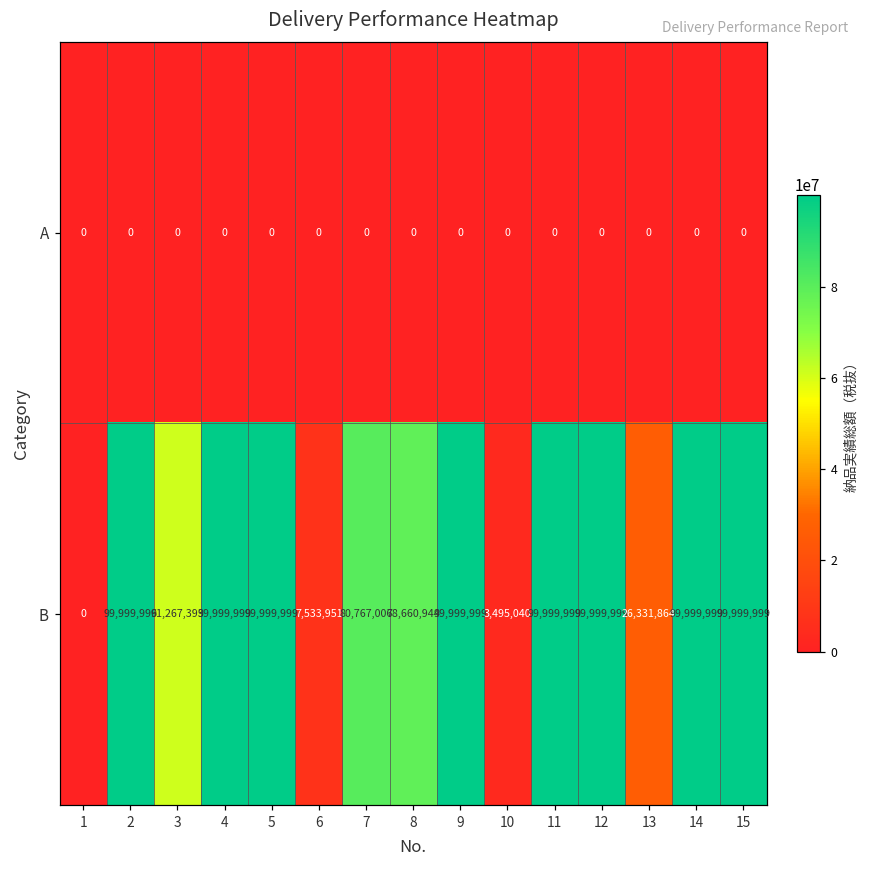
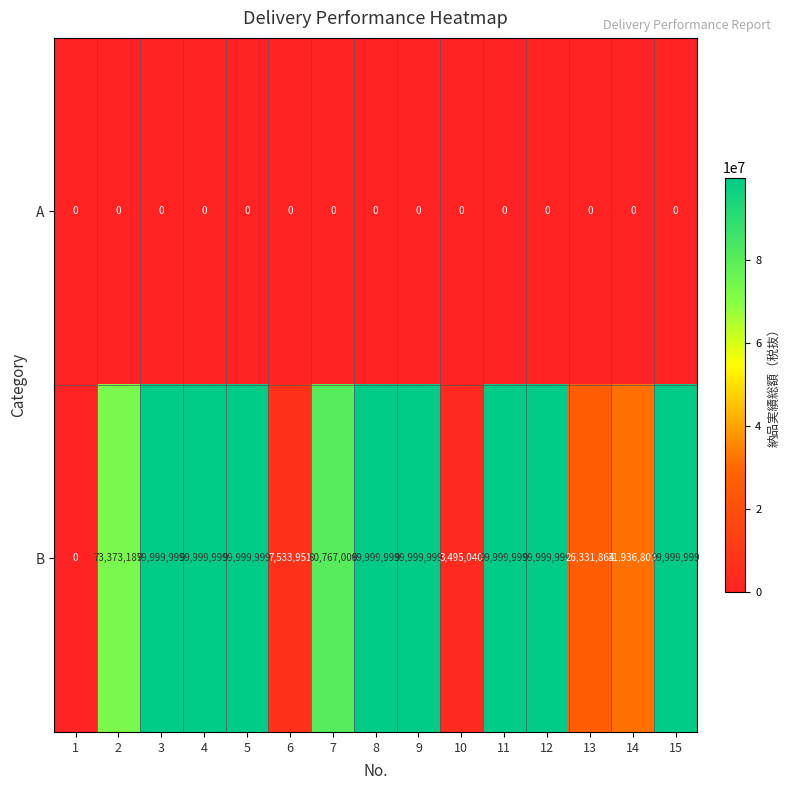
B, 2: 99,999,999 -> 73,373,187
B, 3: 61,267,393 -> 99,999,999
B, 8: 78,660,944 -> 99,999,999
B, 14: 99,999,999 -> 31,936,803
